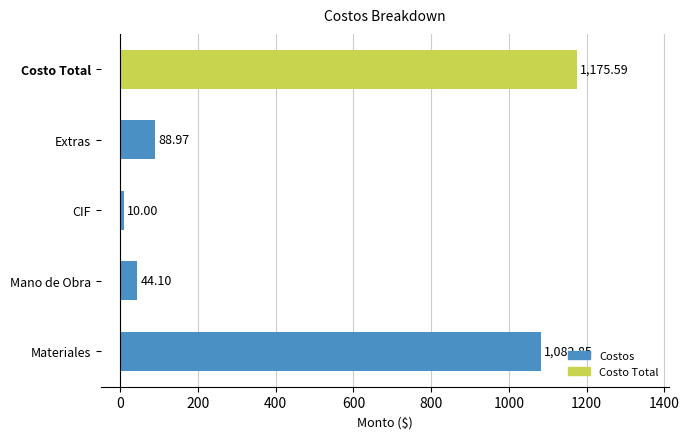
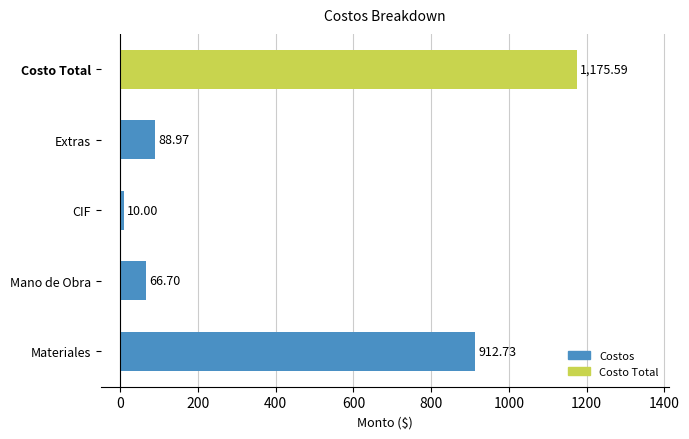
Mano de Obra: 44.10 -> 66.70
Materiales: 1,082.85 -> 912.73
